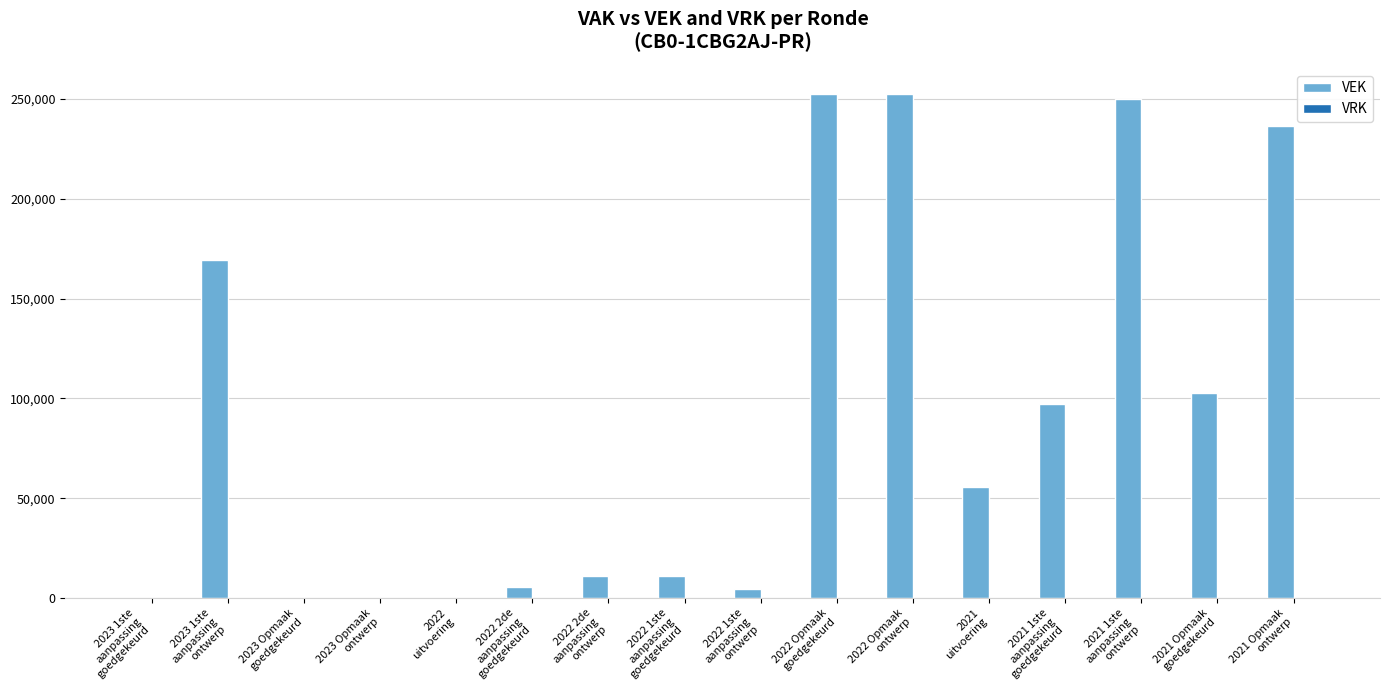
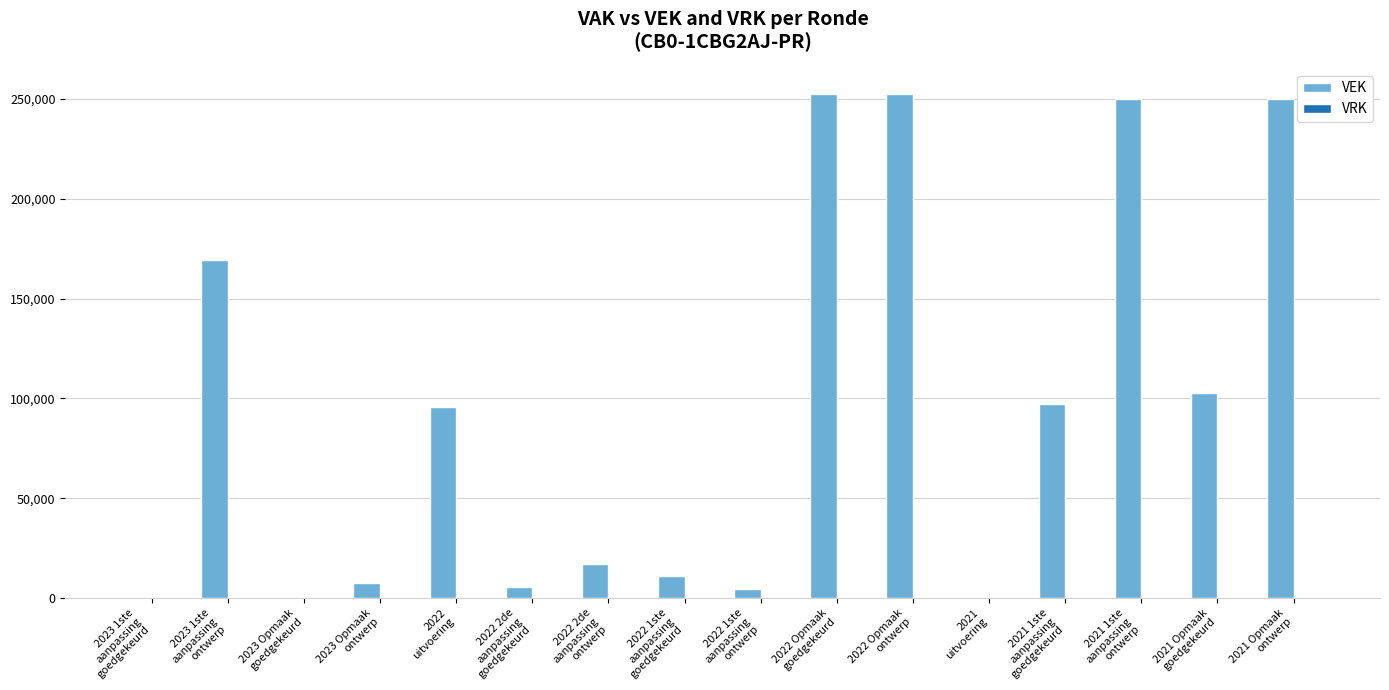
VEK, 2023 Opmaak ontwerp: 0 -> 8,000
VEK, 2022 uitvoering: 0 -> 96,000
VEK, 2022 2de aanpassing ontwerp: 11,000 -> 17,000
VEK, 2021 uitvoering: 55,000 -> 0
VEK, 2021 Opmaak ontwerp: 236,000 -> 250,000
